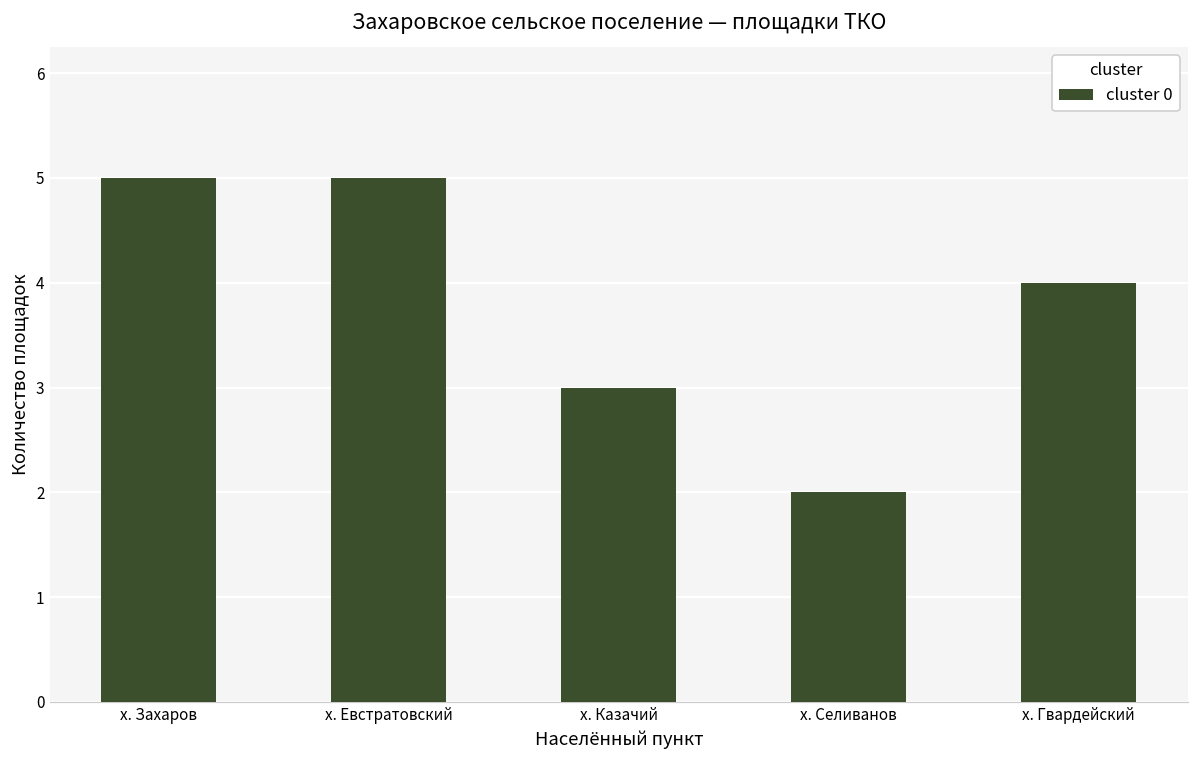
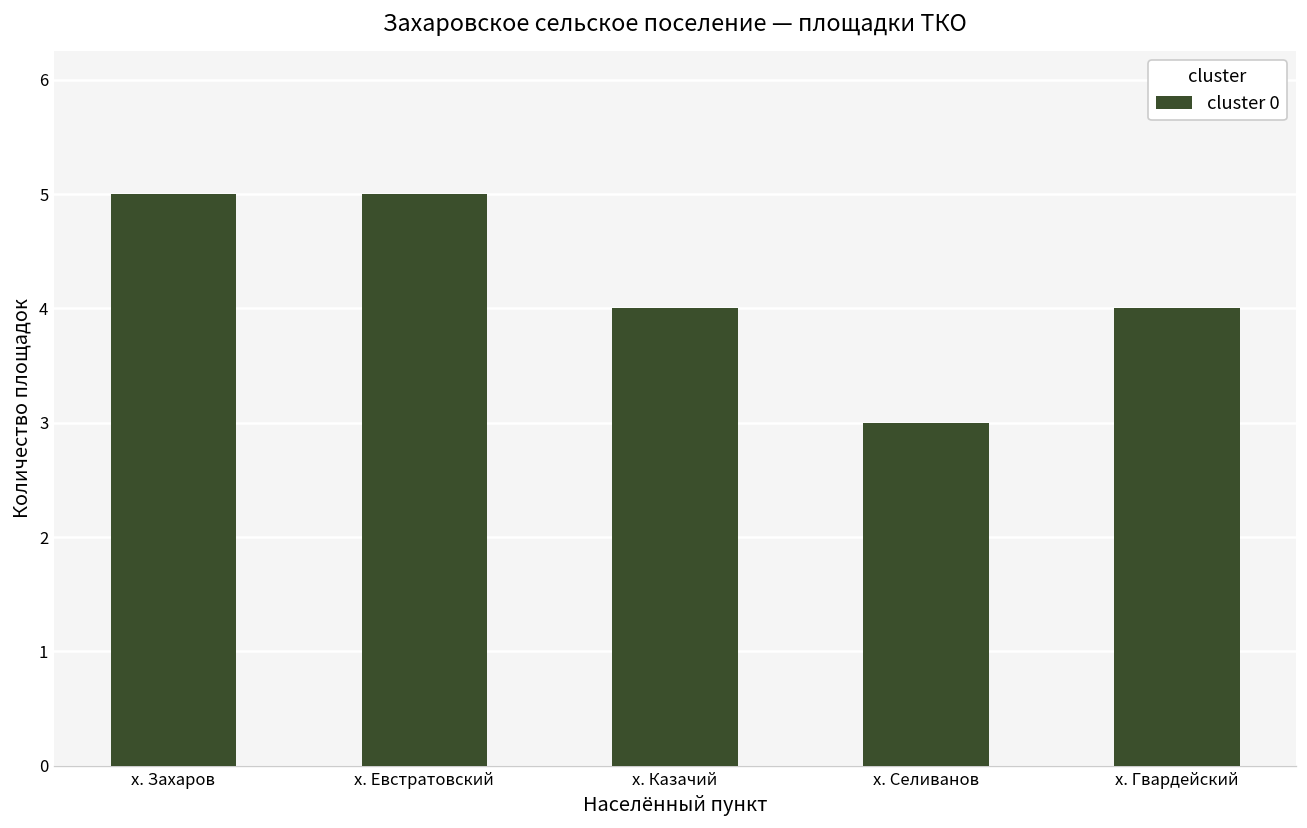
х. Казачий: 3 -> 4
х. Селиванов: 2 -> 3
